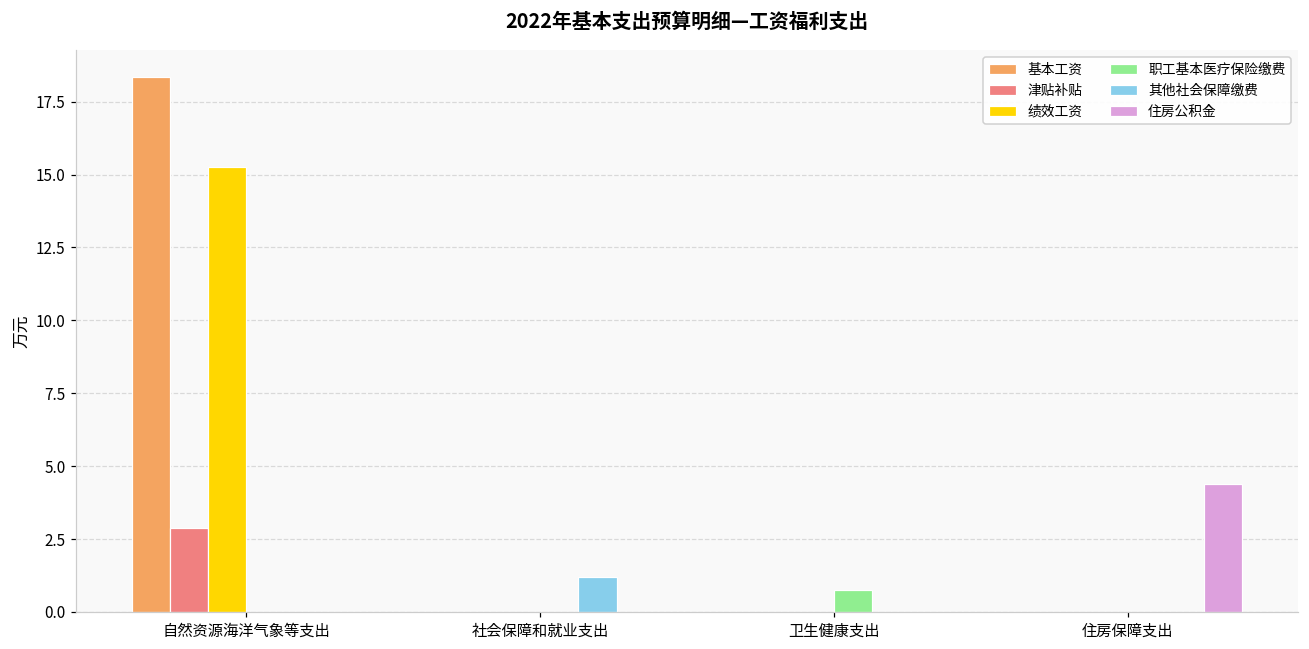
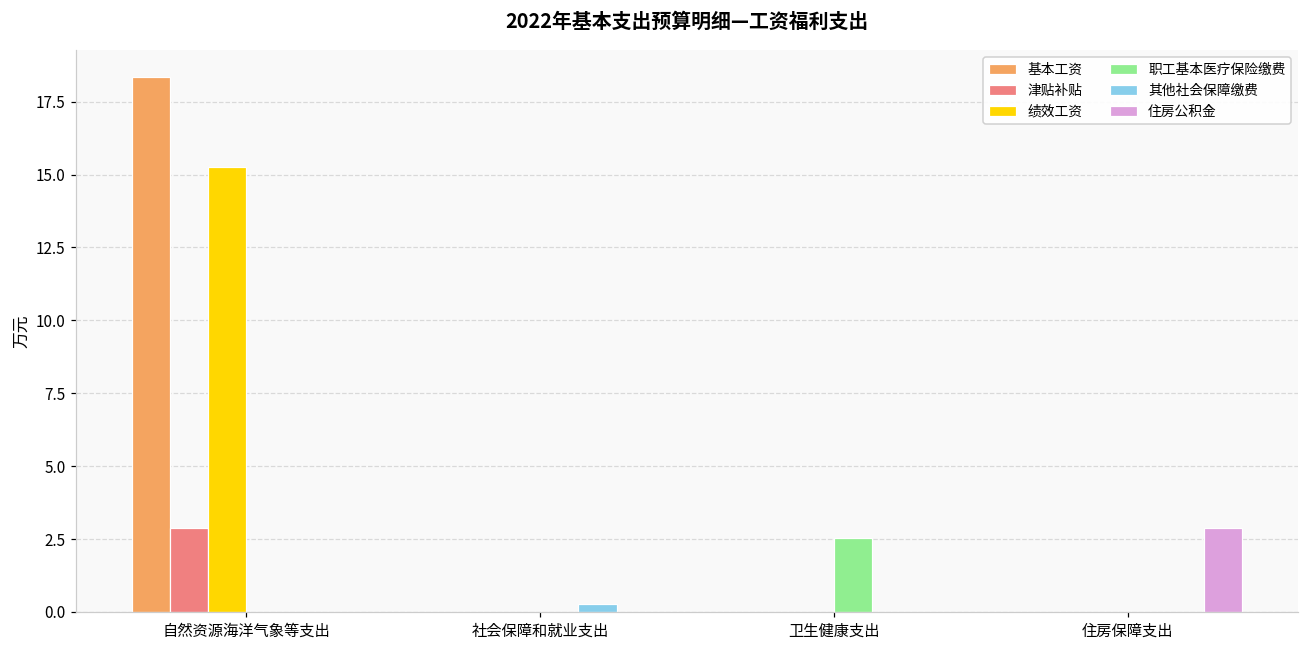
其他社会保障缴费, 社会保障和就业支出: 1.2 -> 0.3
职工基本医疗保险缴费, 卫生健康支出: 0.8 -> 2.6
住房公积金, 住房保障支出: 4.4 -> 2.9
